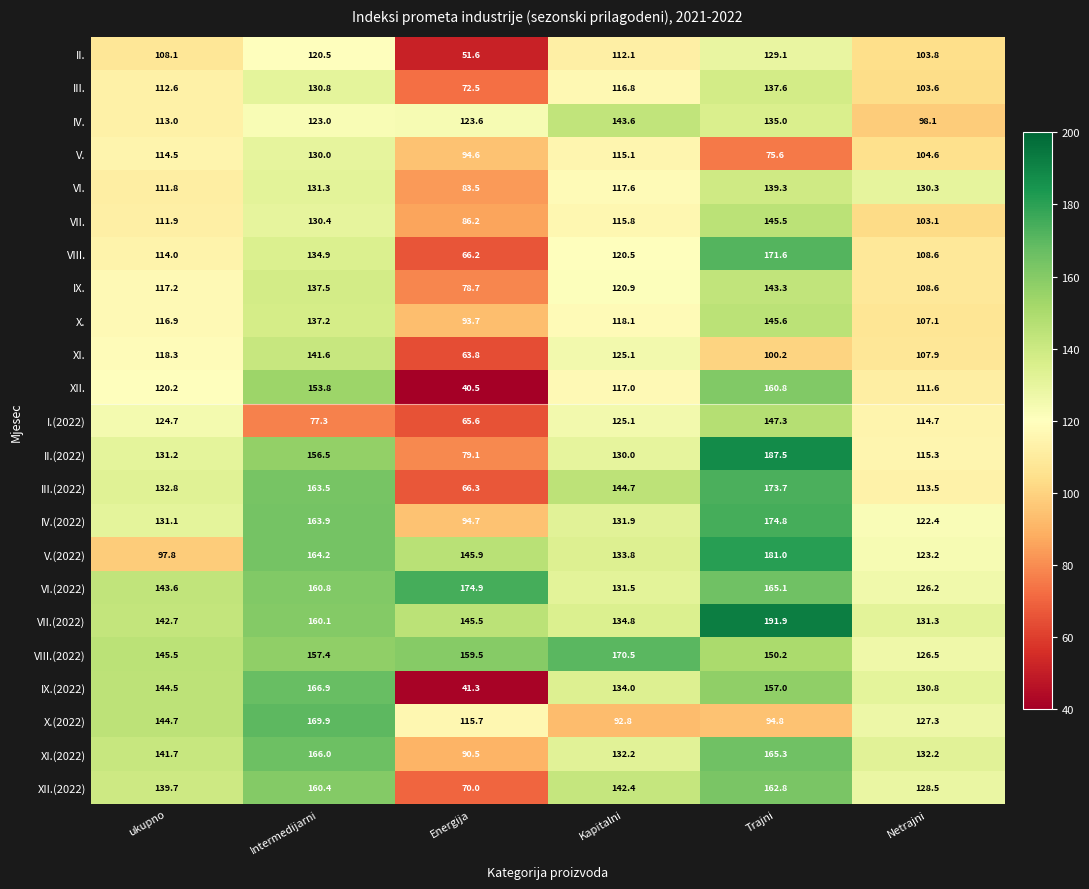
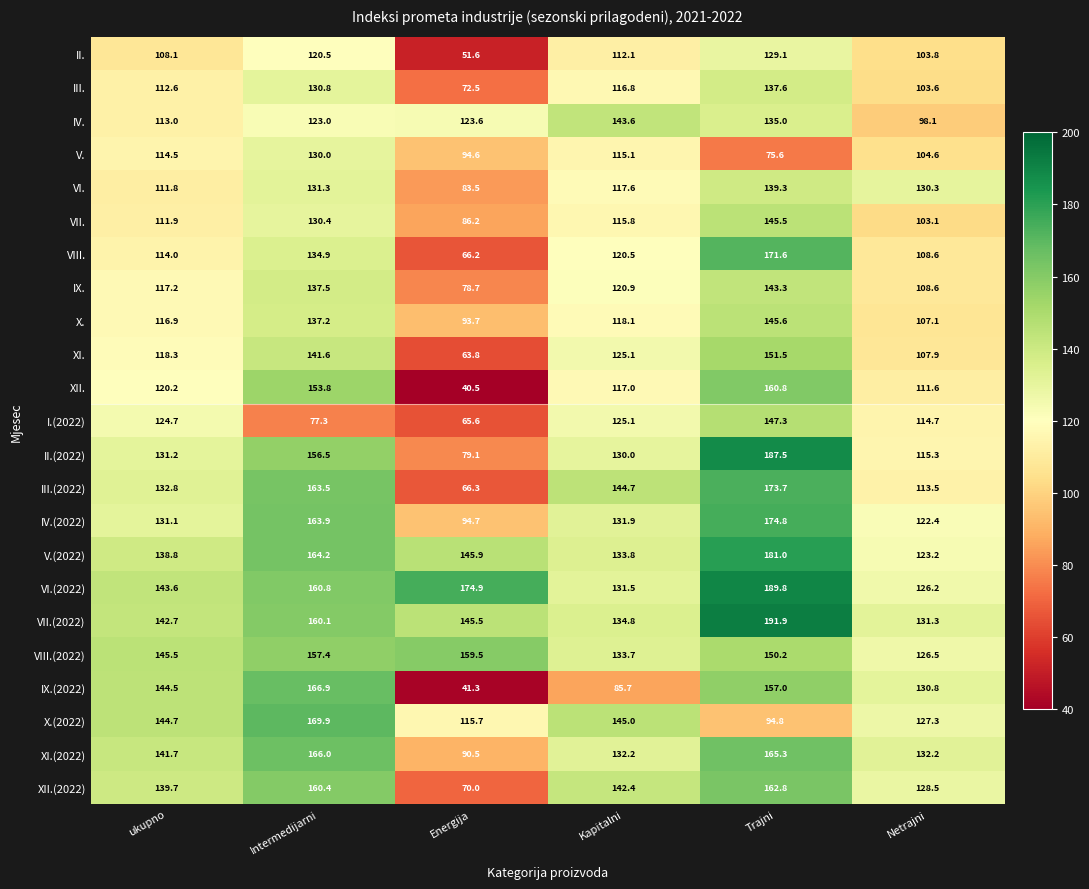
XI., Trajni: 100.2 -> 151.5
V.(2022), ukupno: 97.8 -> 138.8
VI.(2022), Trajni: 165.1 -> 189.8
VIII.(2022), Kapitalni: 170.5 -> 133.7
IX.(2022), Kapitalni: 134.0 -> 85.7
X.(2022), Kapitalni: 92.8 -> 145.0
